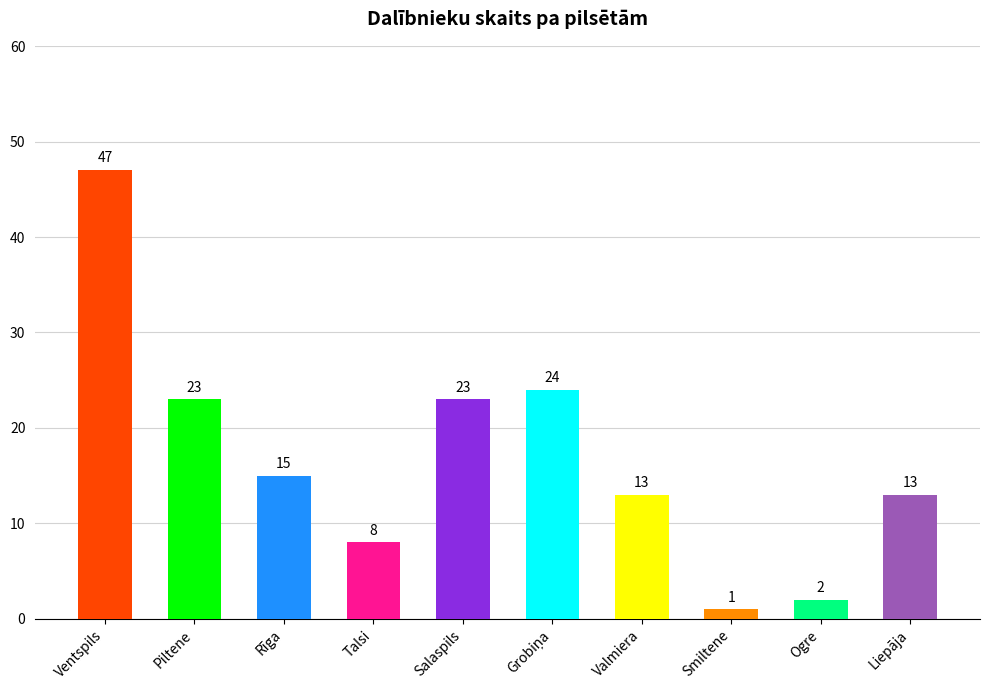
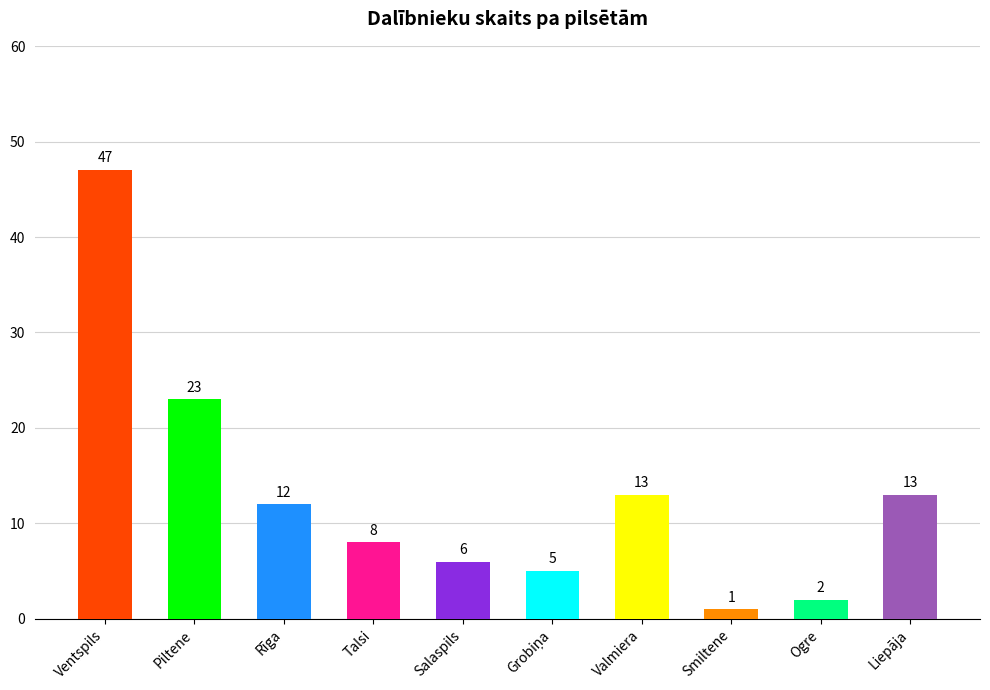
Rīga: 15 -> 12
Salaspils: 23 -> 6
Grobiņa: 24 -> 5
